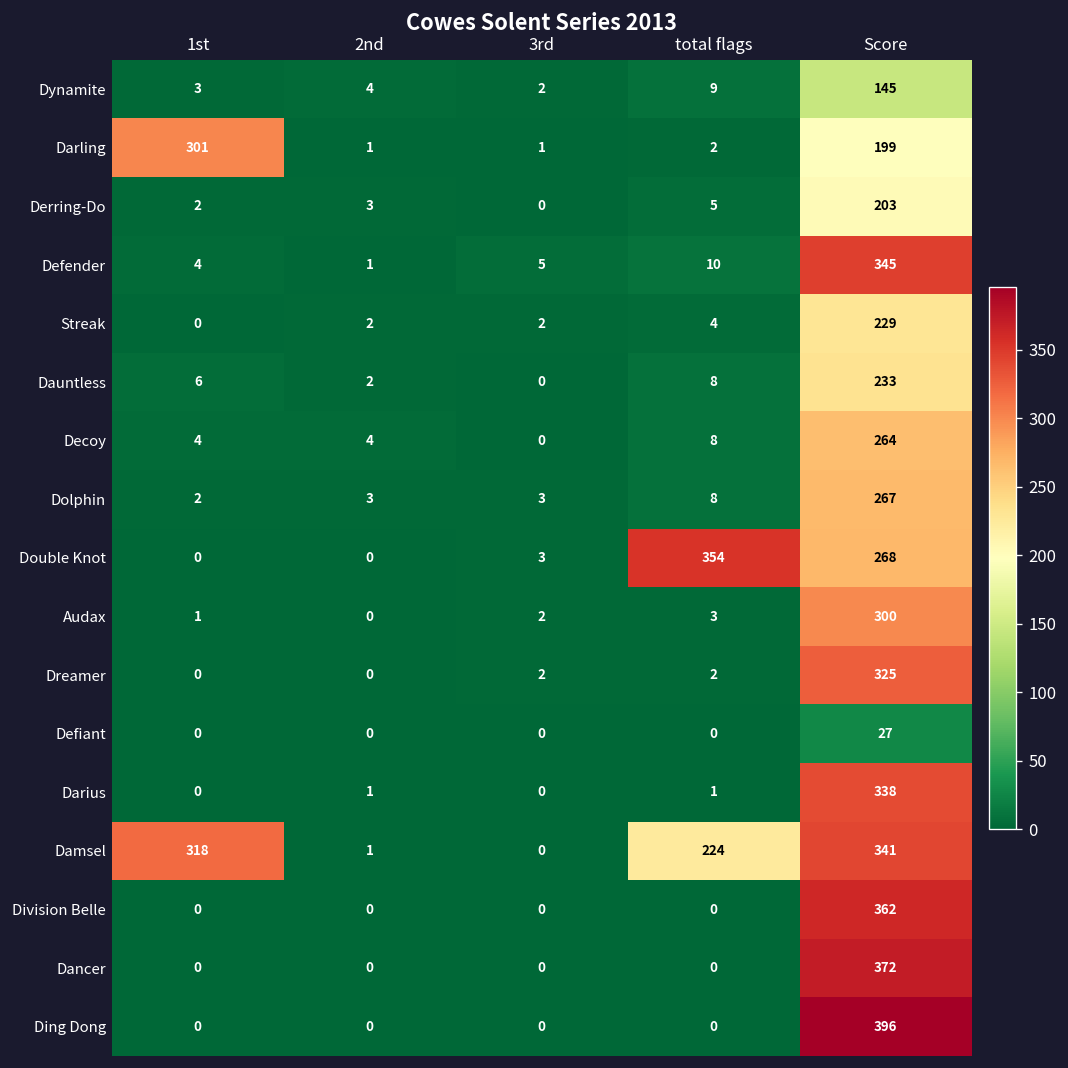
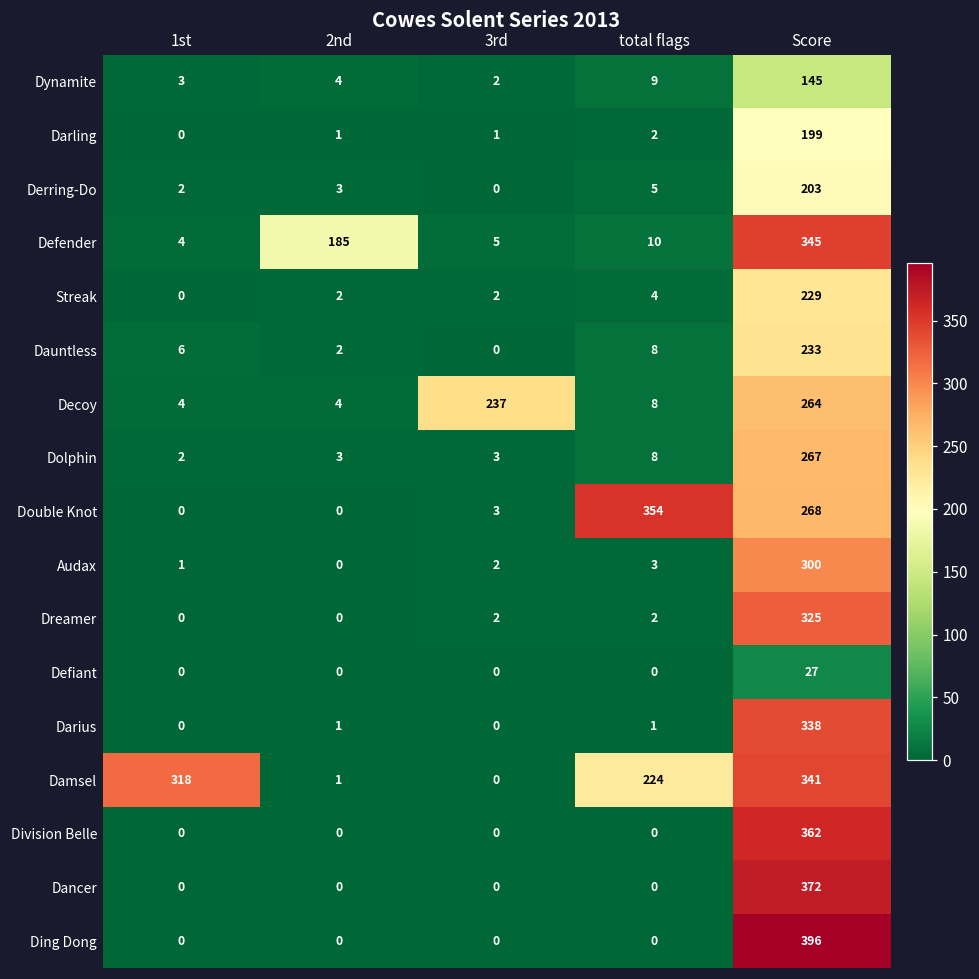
Darling, 1st: 301 -> 0
Defender, 2nd: 1 -> 185
Decoy, 3rd: 0 -> 237
